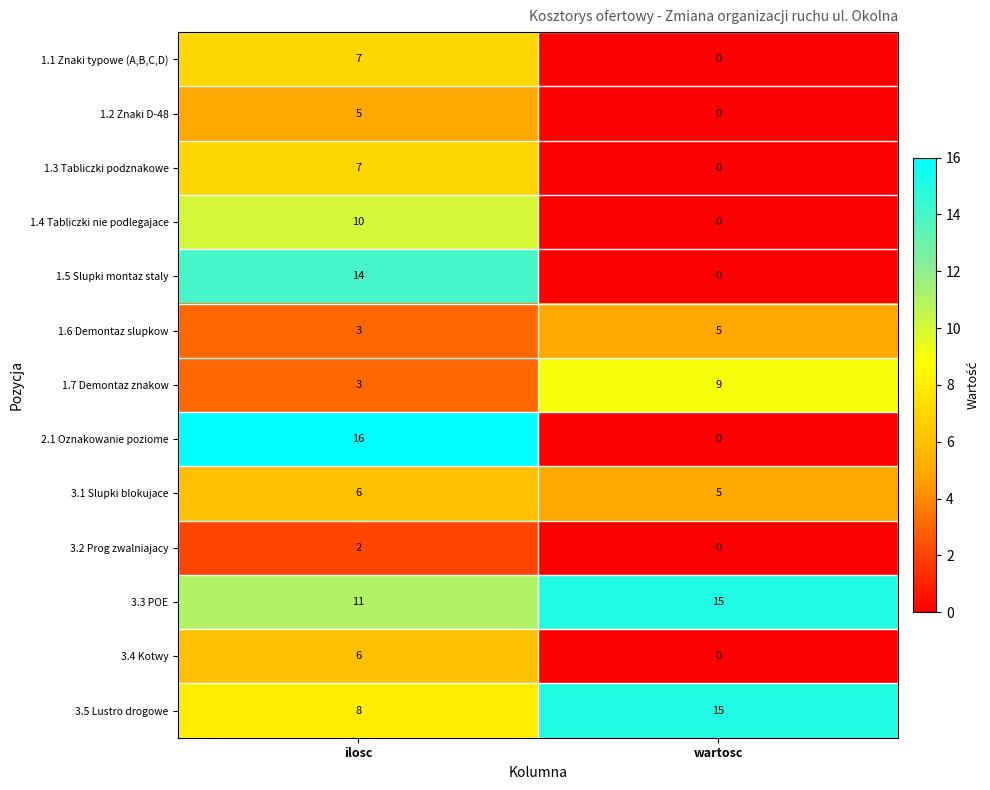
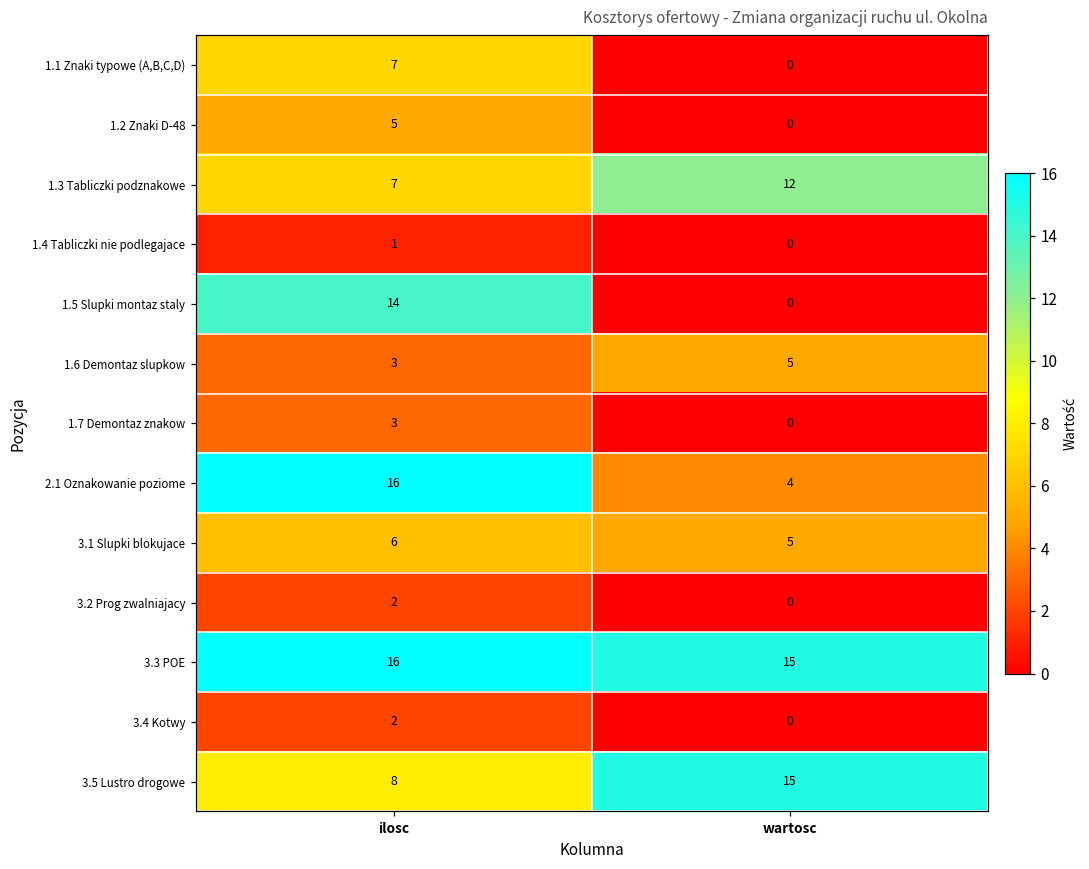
1.3 Tabliczki podznakowe, wartosc: 0 -> 12
1.4 Tabliczki nie podlegajace, ilosc: 10 -> 1
1.7 Demontaz znakow, wartosc: 9 -> 0
2.1 Oznakowanie poziome, wartosc: 0 -> 4
3.3 POE, ilosc: 11 -> 16
3.4 Kotwy, ilosc: 6 -> 2
